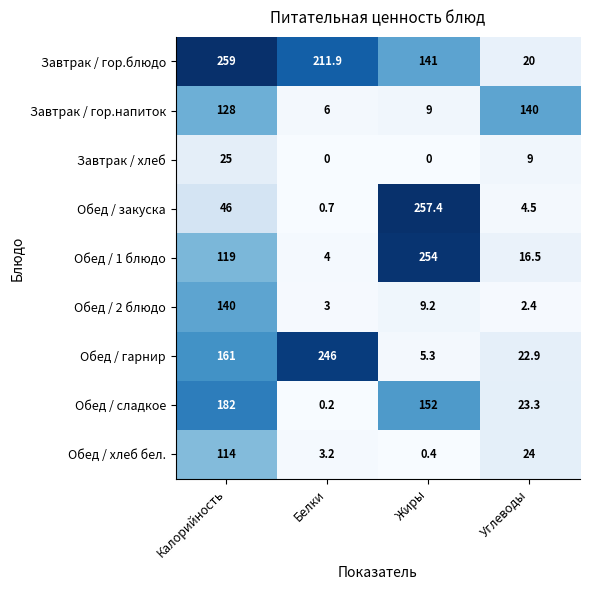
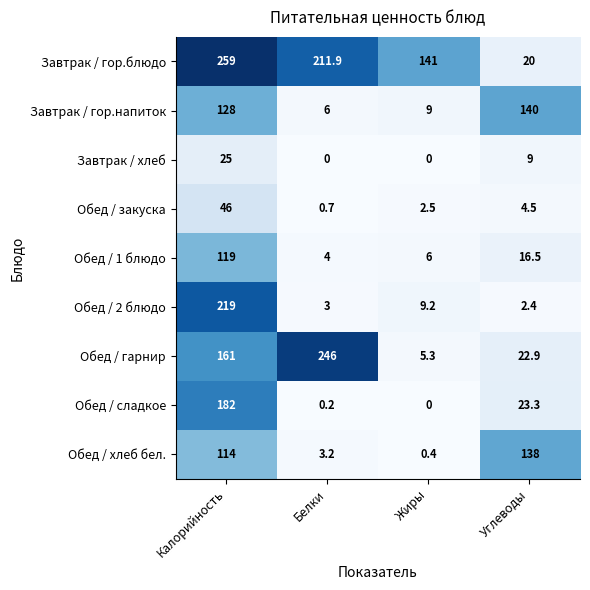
Обед / закуска, Жиры: 257.4 -> 2.5
Обед / 1 блюдо, Жиры: 254 -> 6
Обед / 2 блюдо, Калорийность: 140 -> 219
Обед / сладкое, Жиры: 152 -> 0
Обед / хлеб бел., Углеводы: 24 -> 138
